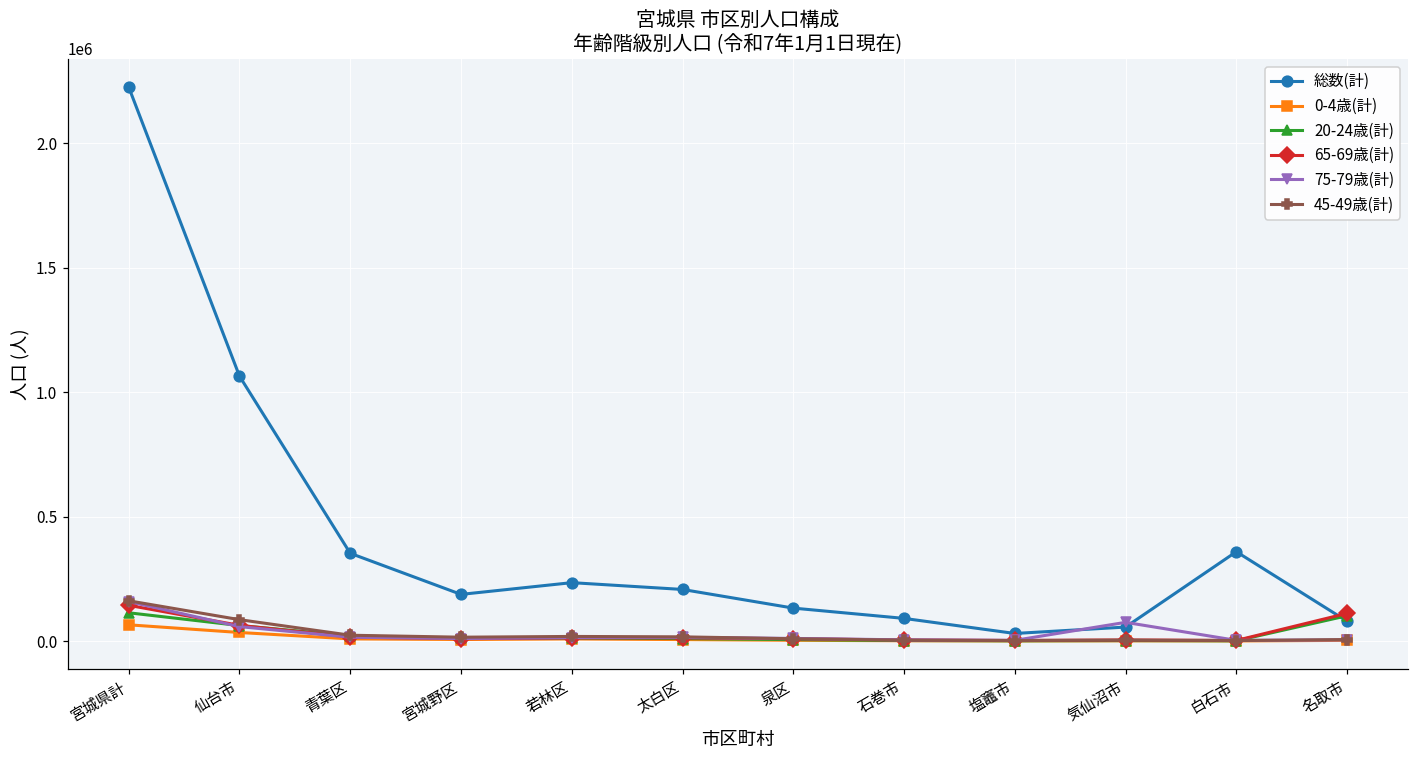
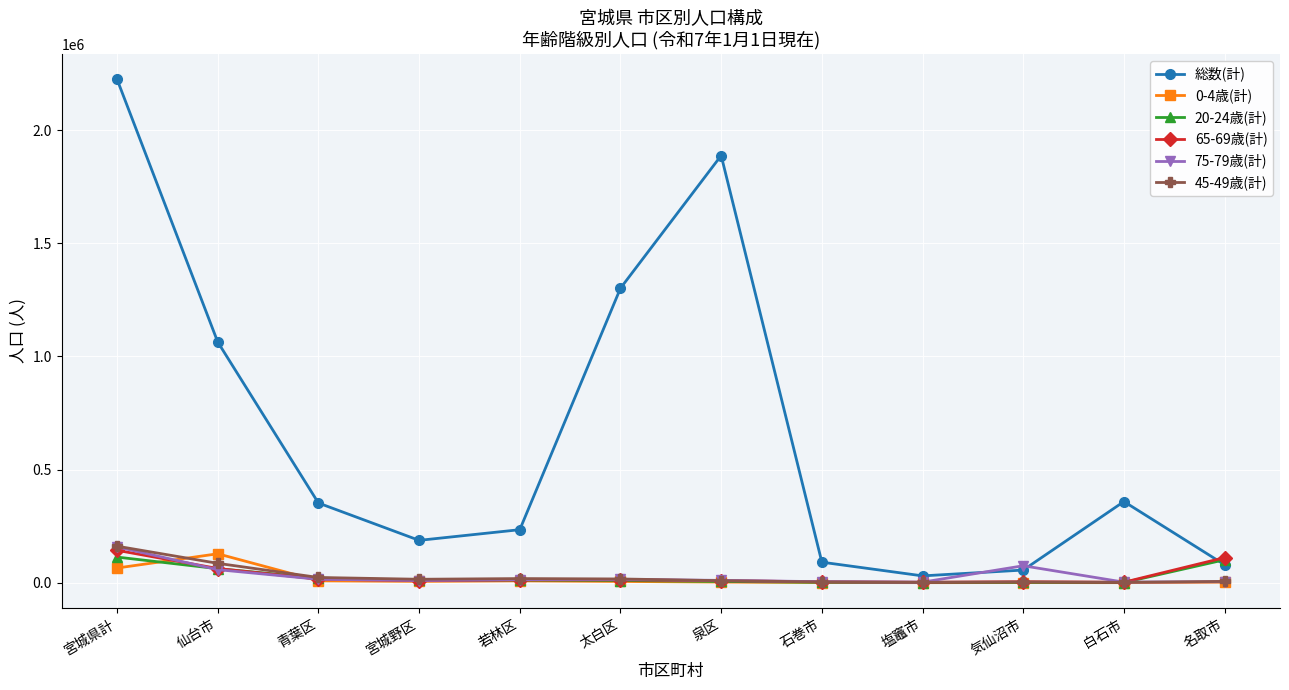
0-4歳(計), 仙台市: 30000 -> 130000
総数(計), 太白区: 210000 -> 1300000
総数(計), 泉区: 130000 -> 1890000
